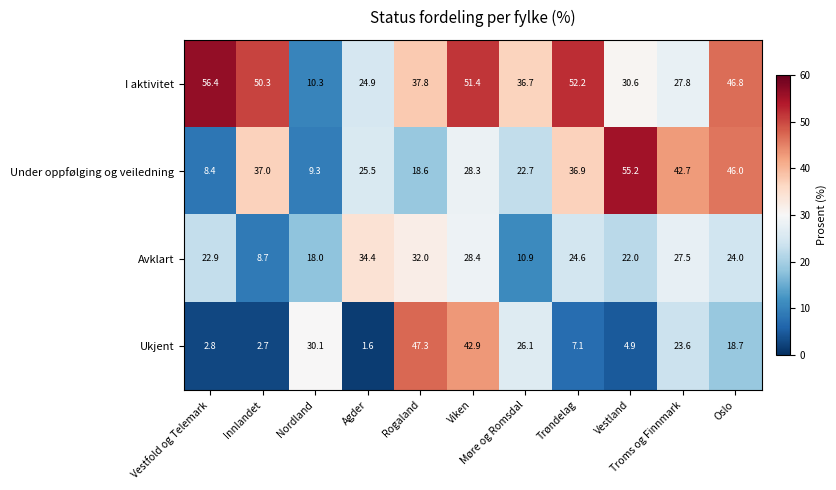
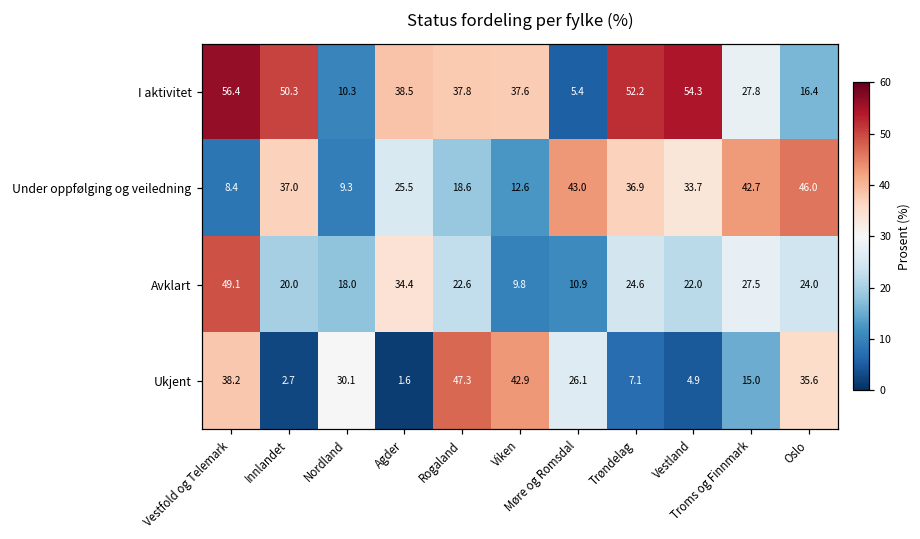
I aktivitet, Agder: 24.9 -> 38.5
I aktivitet, Viken: 51.4 -> 37.6
I aktivitet, Møre og Romsdal: 36.7 -> 5.4
I aktivitet, Vestland: 30.6 -> 54.3
I aktivitet, Oslo: 46.8 -> 16.4
Under oppfølging og veiledning, Viken: 28.3 -> 12.6
Under oppfølging og veiledning, Møre og Romsdal: 22.7 -> 43.0
Under oppfølging og veiledning, Vestland: 55.2 -> 33.7
Avklart, Vestfold og Telemark: 22.9 -> 49.1
Avklart, Innlandet: 8.7 -> 20.0
Avklart, Rogaland: 32.0 -> 22.6
Avklart, Viken: 28.4 -> 9.8
Ukjent, Vestfold og Telemark: 2.8 -> 38.2
Ukjent, Troms og Finnmark: 23.6 -> 15.0
Ukjent, Oslo: 18.7 -> 35.6
